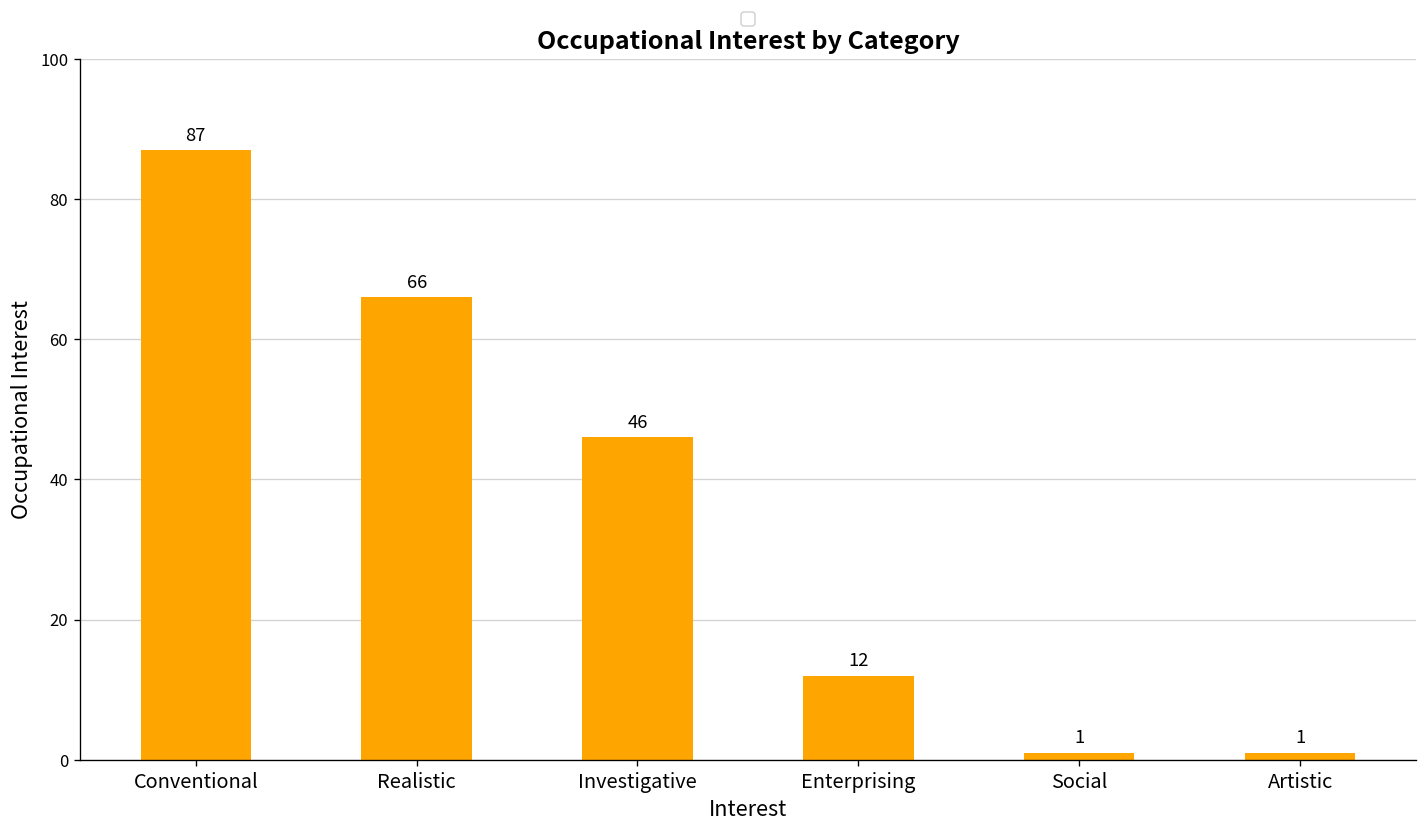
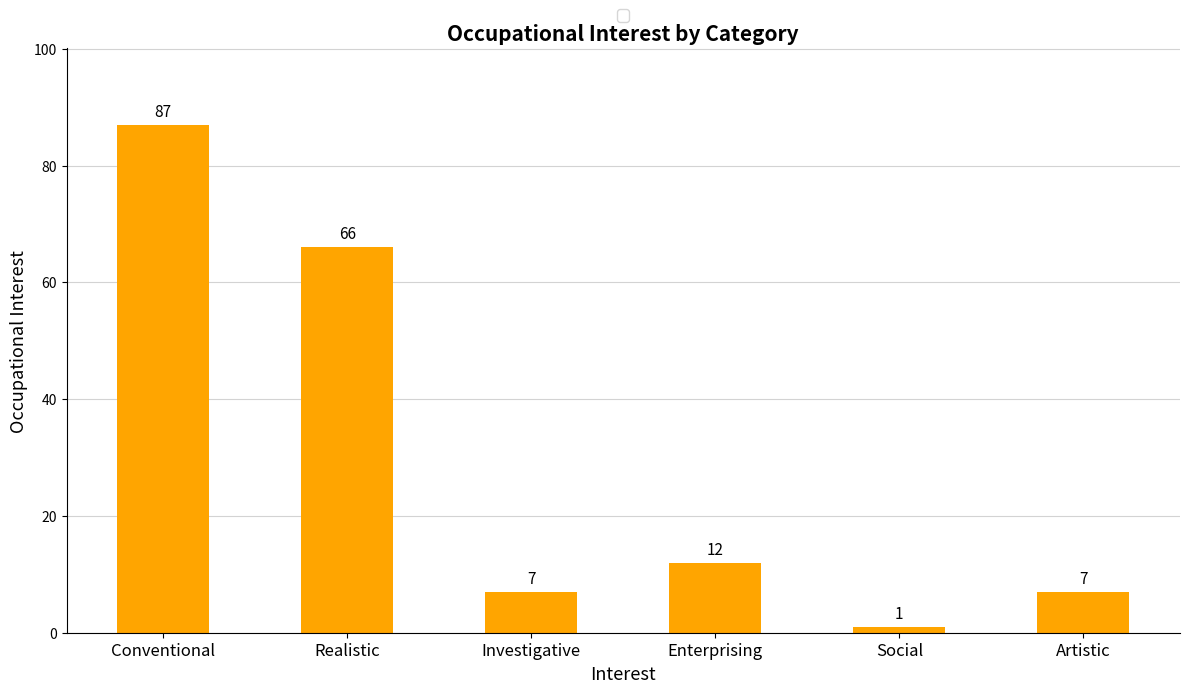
Investigative: 46 -> 7
Artistic: 1 -> 7
